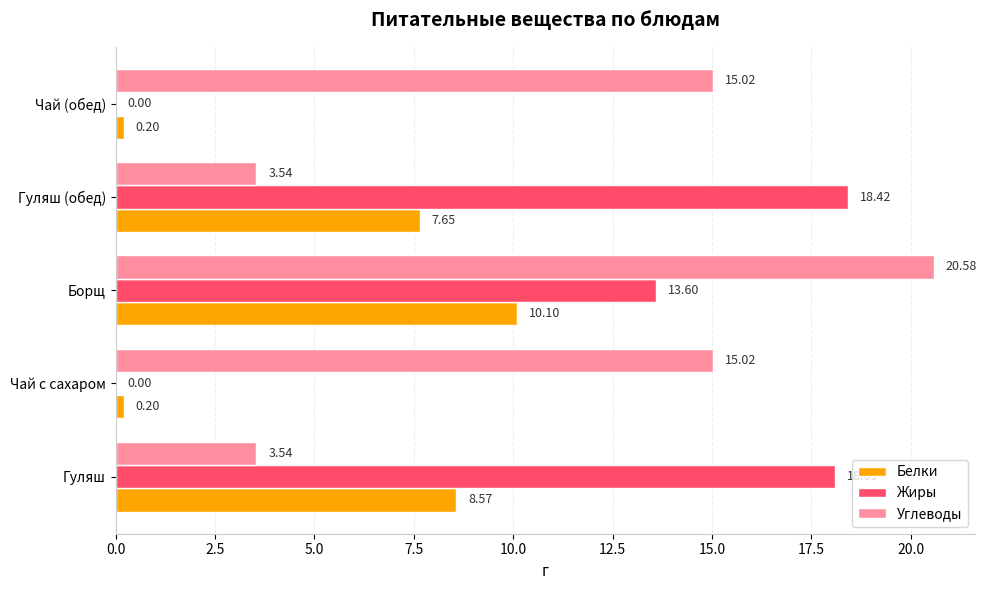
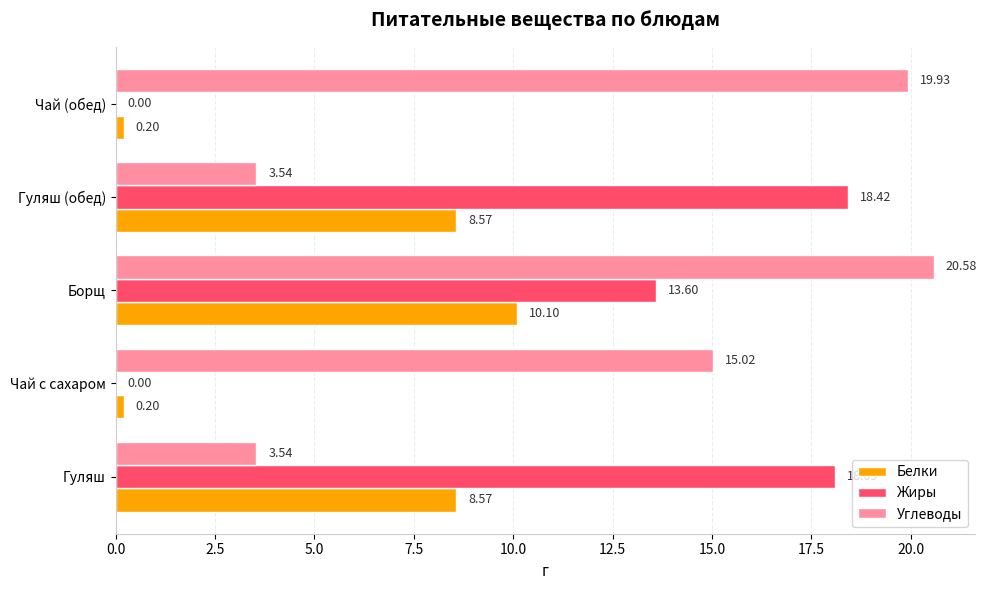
Углеводы, Чай (обед): 15.02 -> 19.93
Белки, Гуляш (обед): 7.65 -> 8.57
